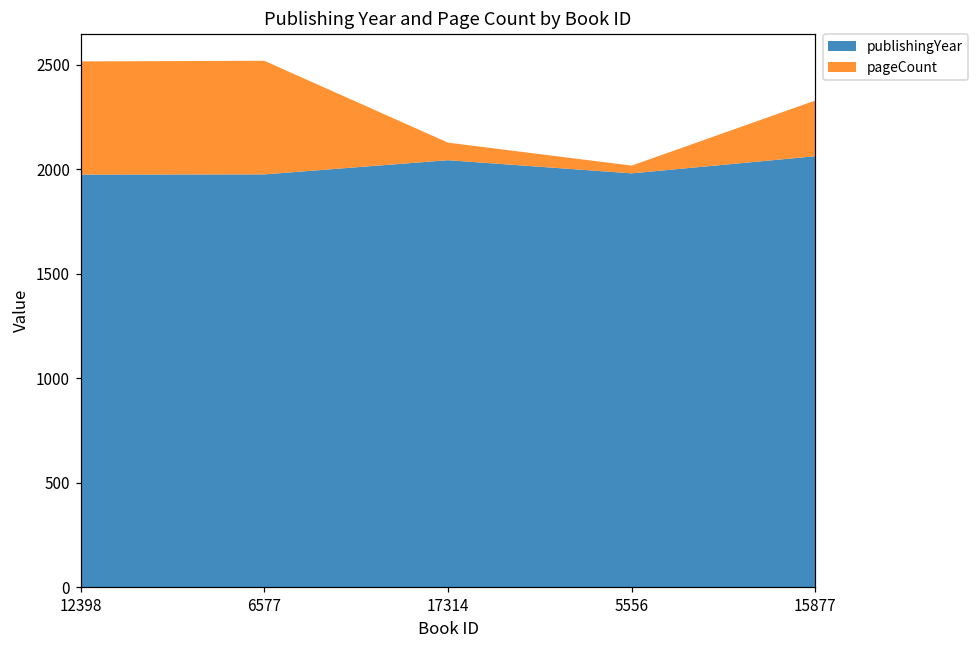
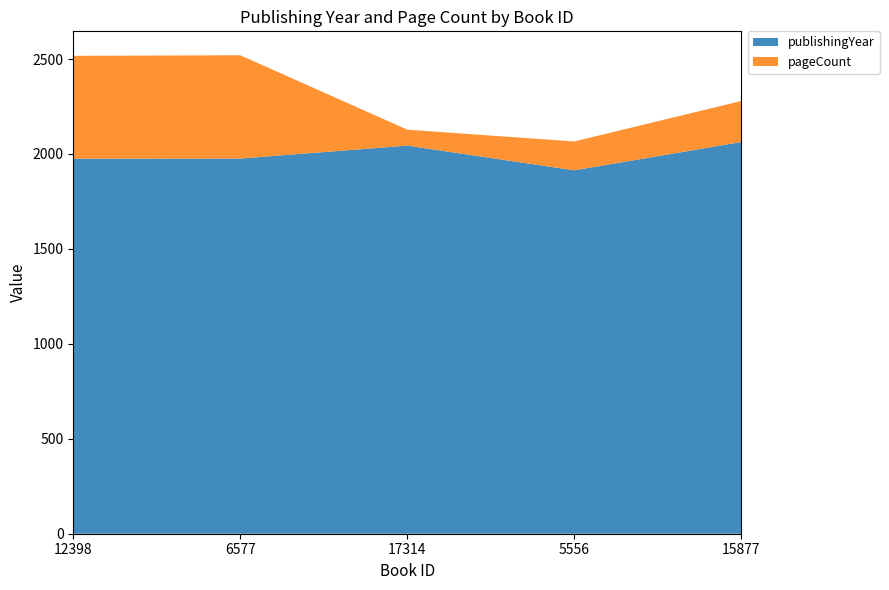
publishingYear, 5556: 1980 -> 1910
pageCount, 5556: 40 -> 150
pageCount, 15877: 270 -> 220
